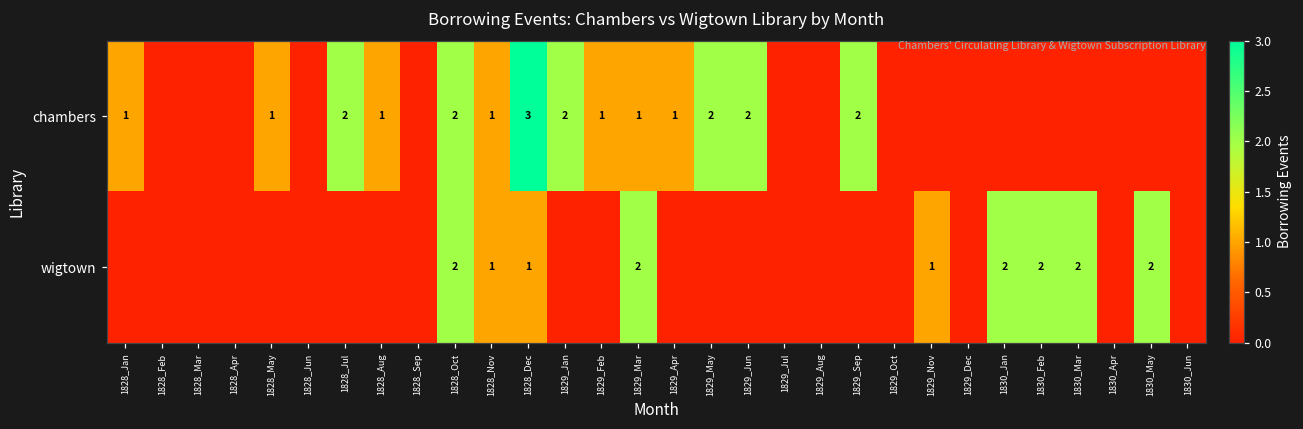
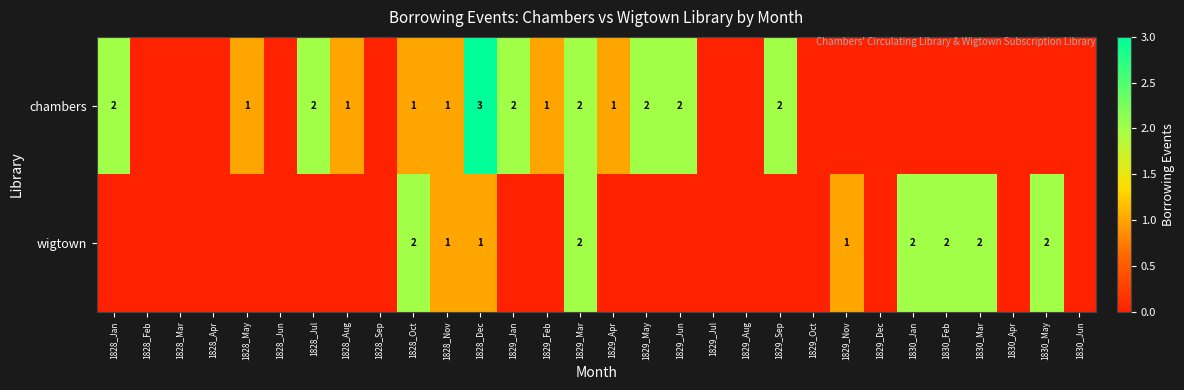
chambers, 1828_Jan: 1 -> 2
chambers, 1828_Oct: 2 -> 1
chambers, 1829_Mar: 1 -> 2
